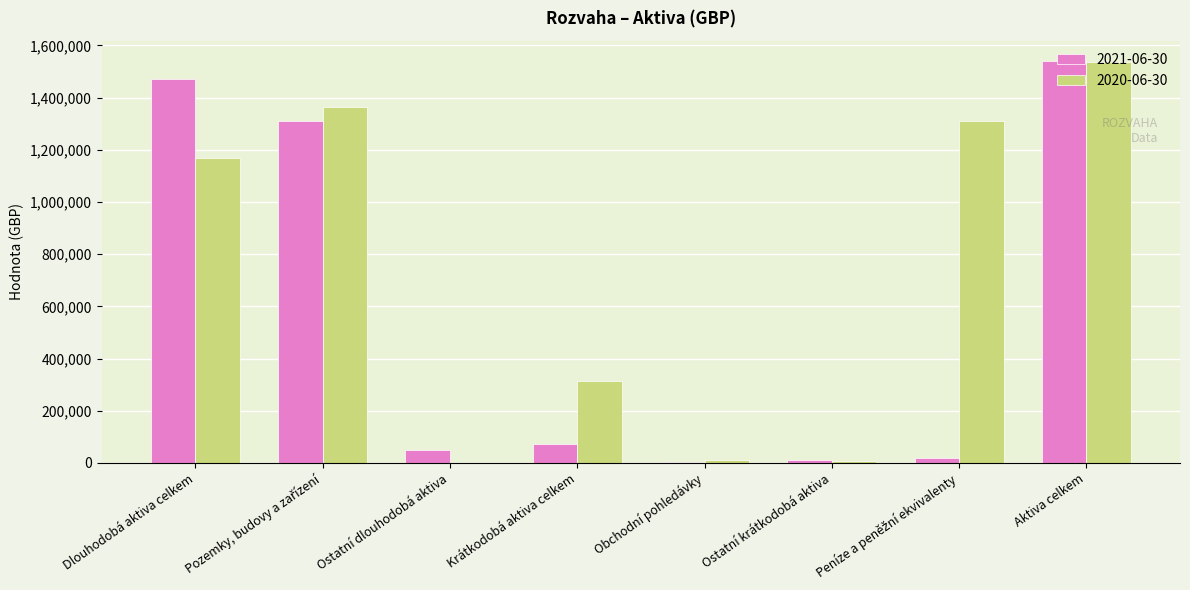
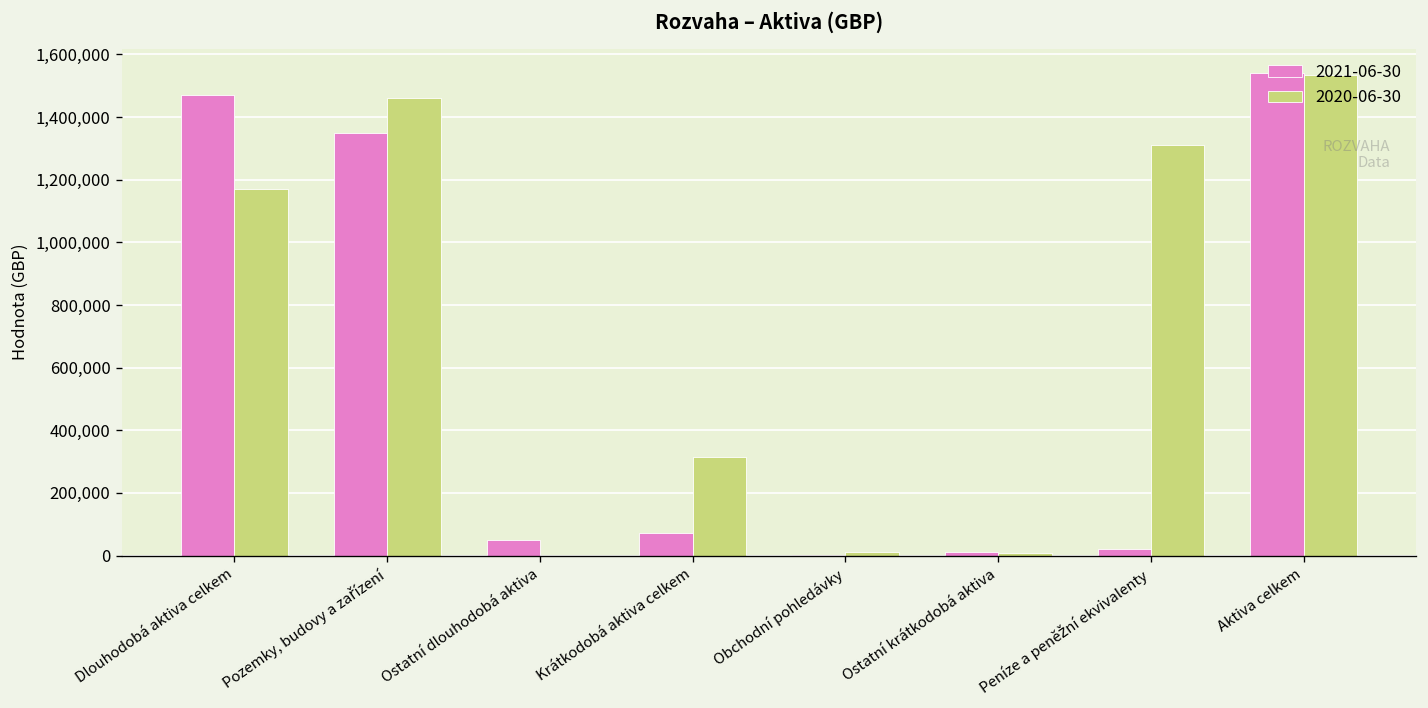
2021-06-30, Pozemky, budovy a zařízení: 1,310,000 -> 1,350,000
2020-06-30, Pozemky, budovy a zařízení: 1,360,000 -> 1,460,000
